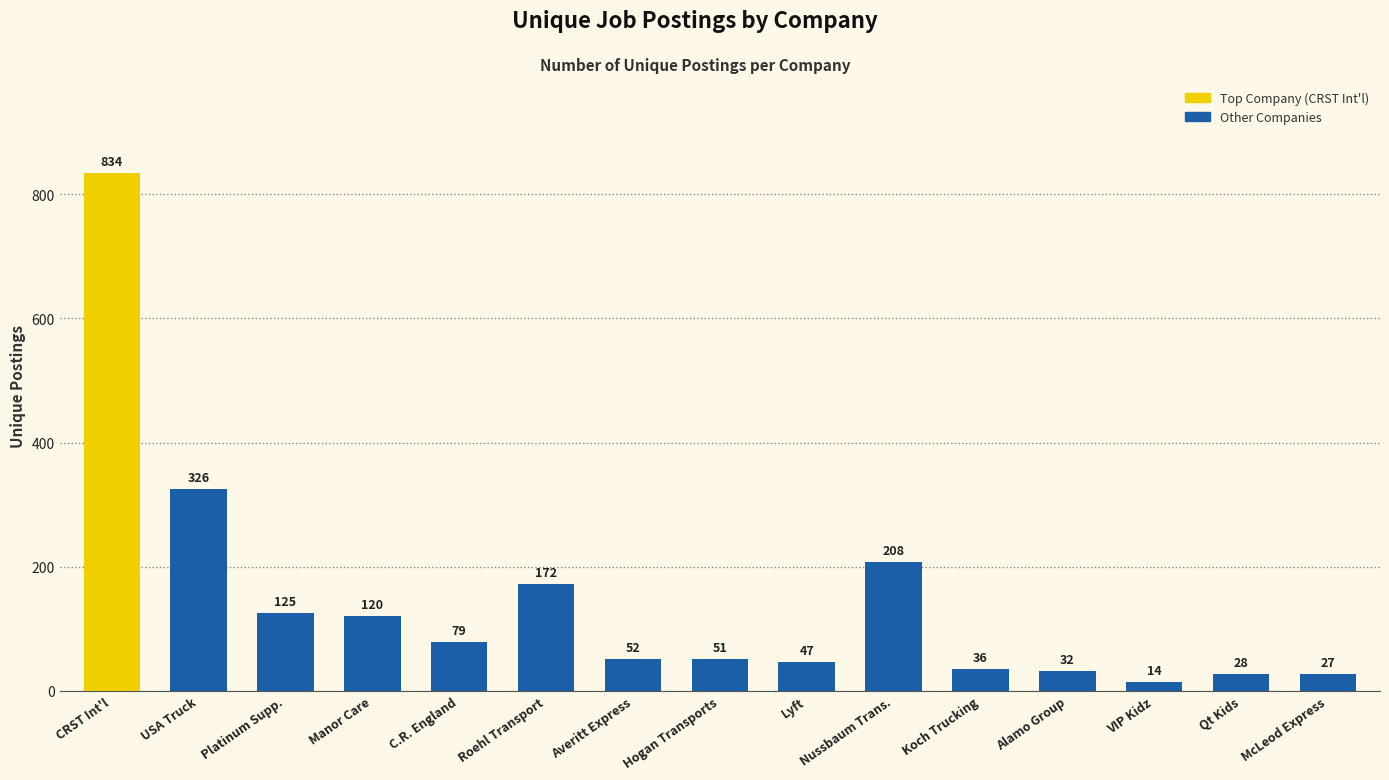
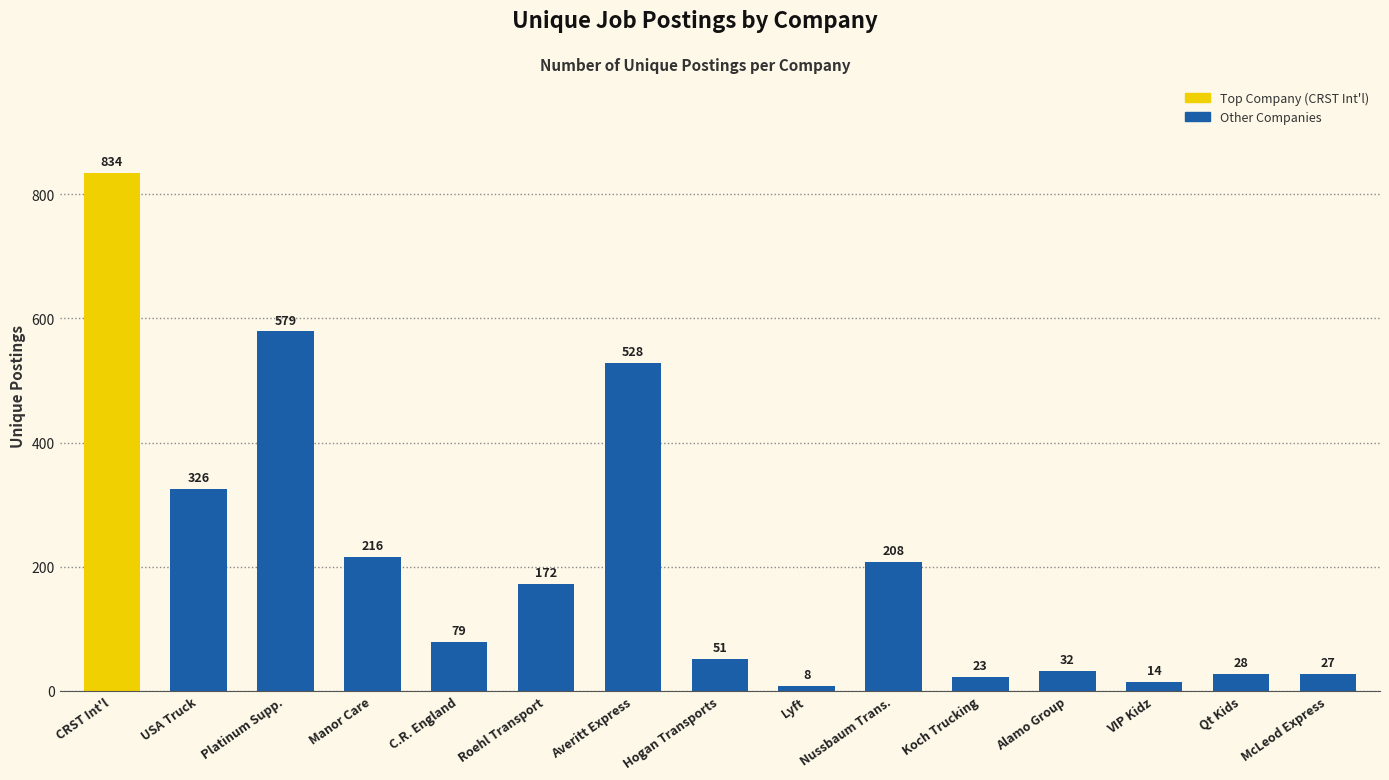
Platinum Supp.: 125 -> 579
Manor Care: 120 -> 216
Averitt Express: 52 -> 528
Lyft: 47 -> 8
Koch Trucking: 36 -> 23
